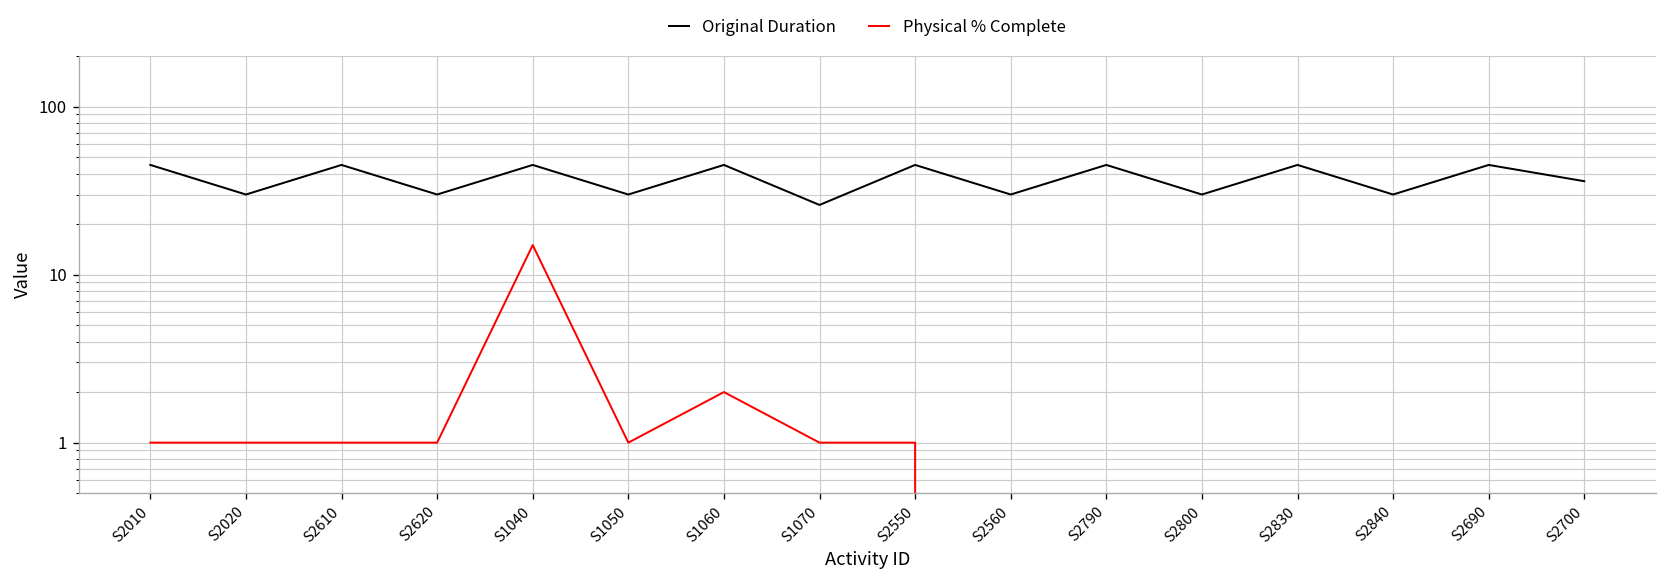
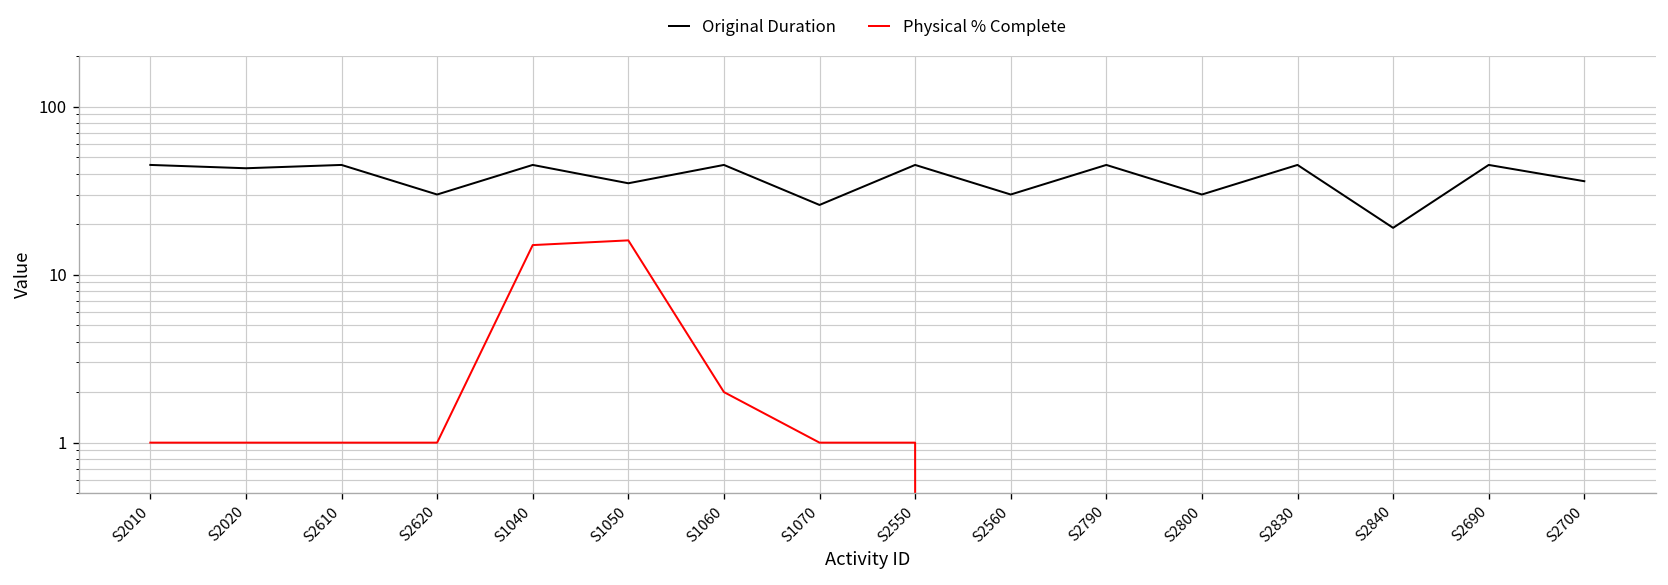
Original Duration, S2020: 30 -> 43
Original Duration, S1050: 30 -> 35
Physical % Complete, S1050: 1 -> 16
Original Duration, S2840: 30 -> 19
